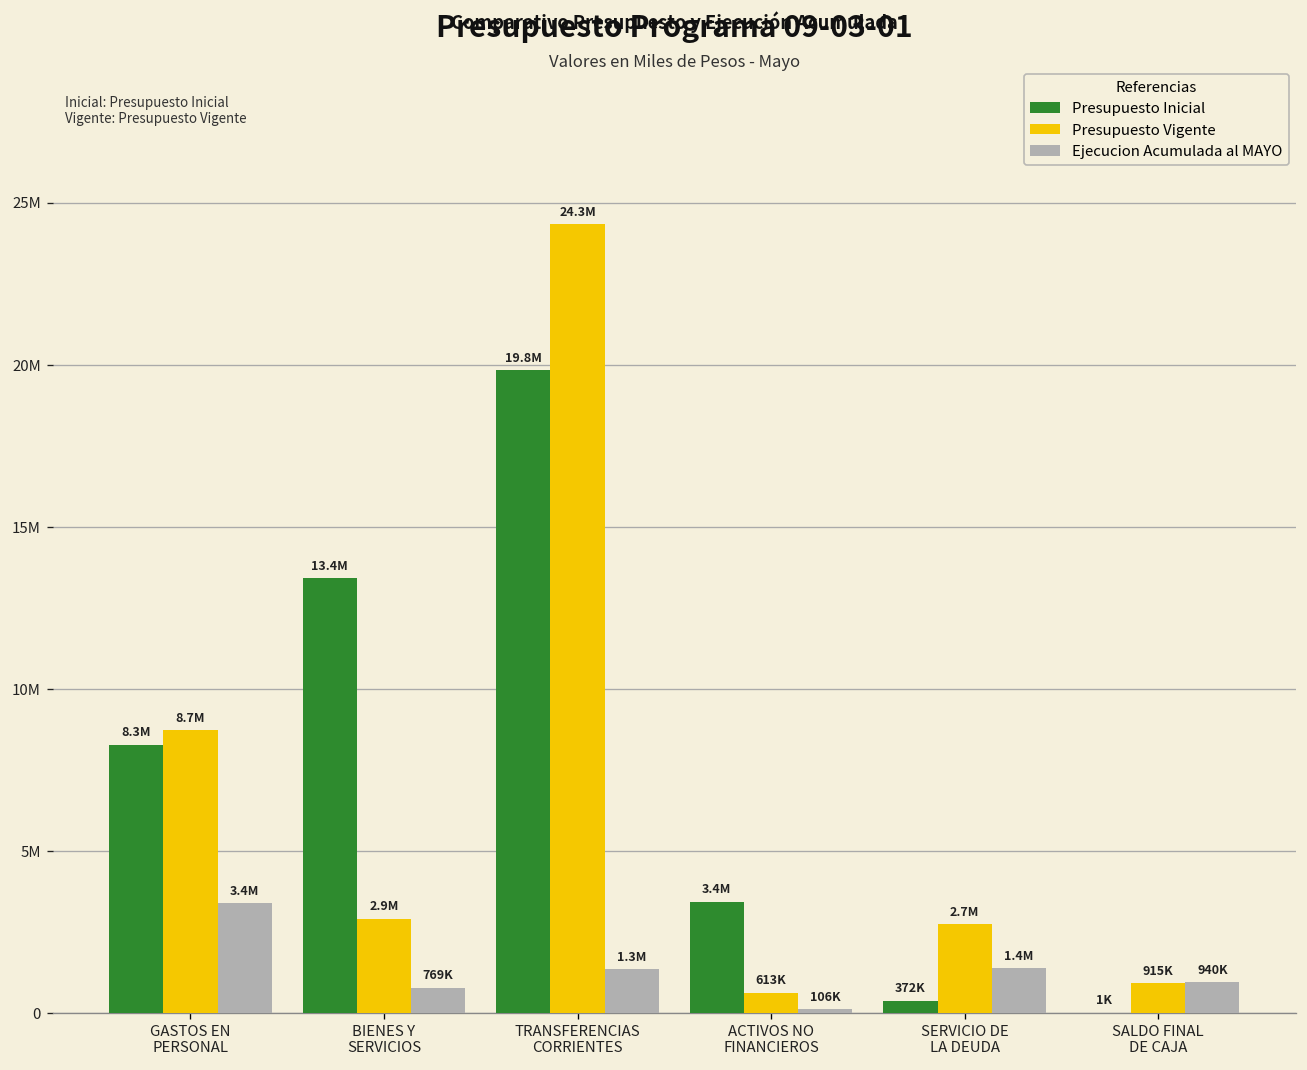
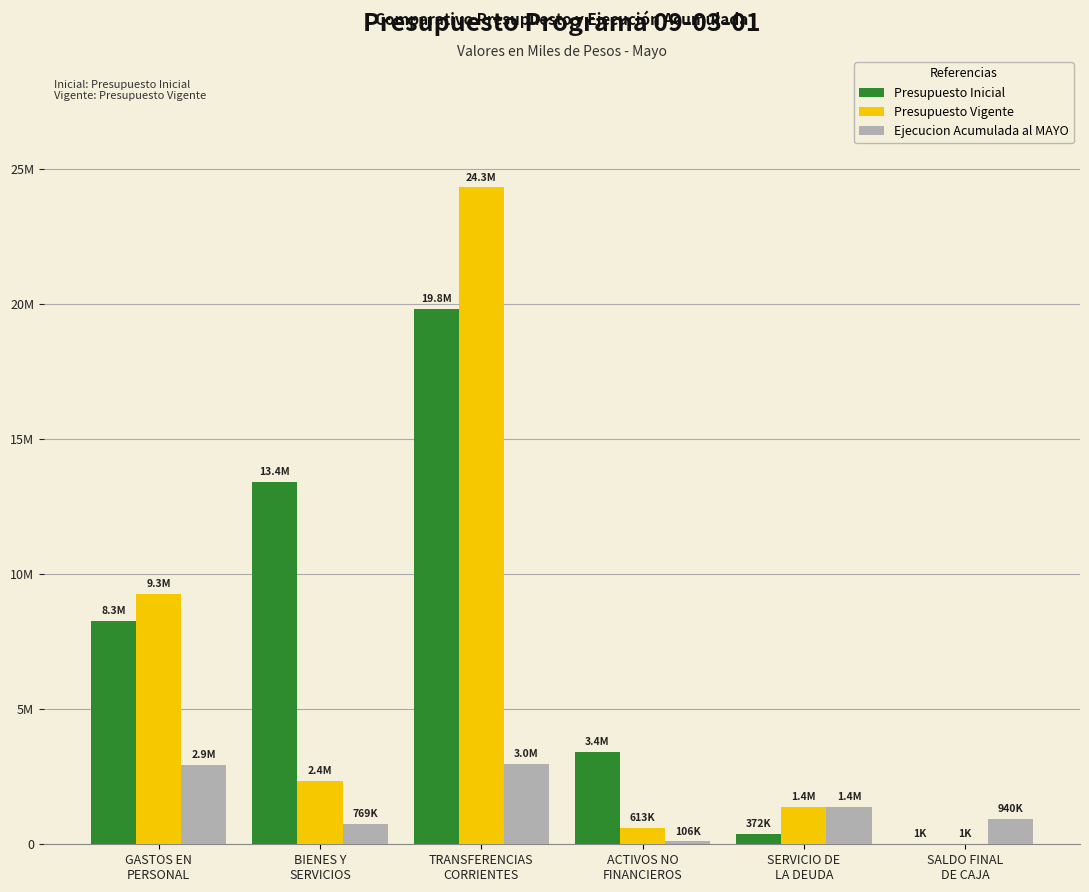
Presupuesto Vigente, GASTOS EN PERSONAL: 8.7M -> 9.3M
Ejecucion Acumulada al MAYO, GASTOS EN PERSONAL: 3.4M -> 2.9M
Presupuesto Vigente, BIENES Y SERVICIOS: 2.9M -> 2.4M
Ejecucion Acumulada al MAYO, TRANSFERENCIAS CORRIENTES: 1.3M -> 3.0M
Presupuesto Vigente, SERVICIO DE LA DEUDA: 2.7M -> 1.4M
Presupuesto Vigente, SALDO FINAL DE CAJA: 915K -> 1K
